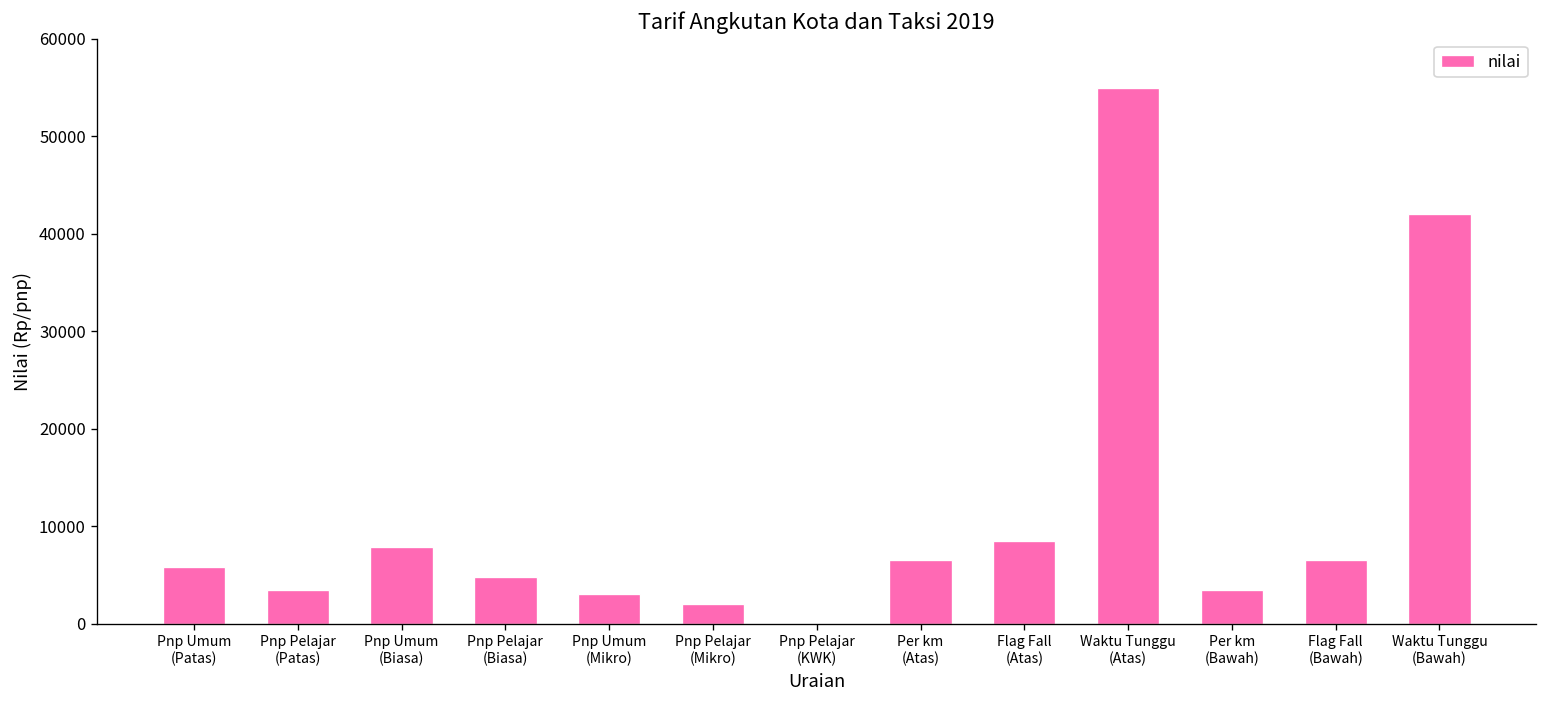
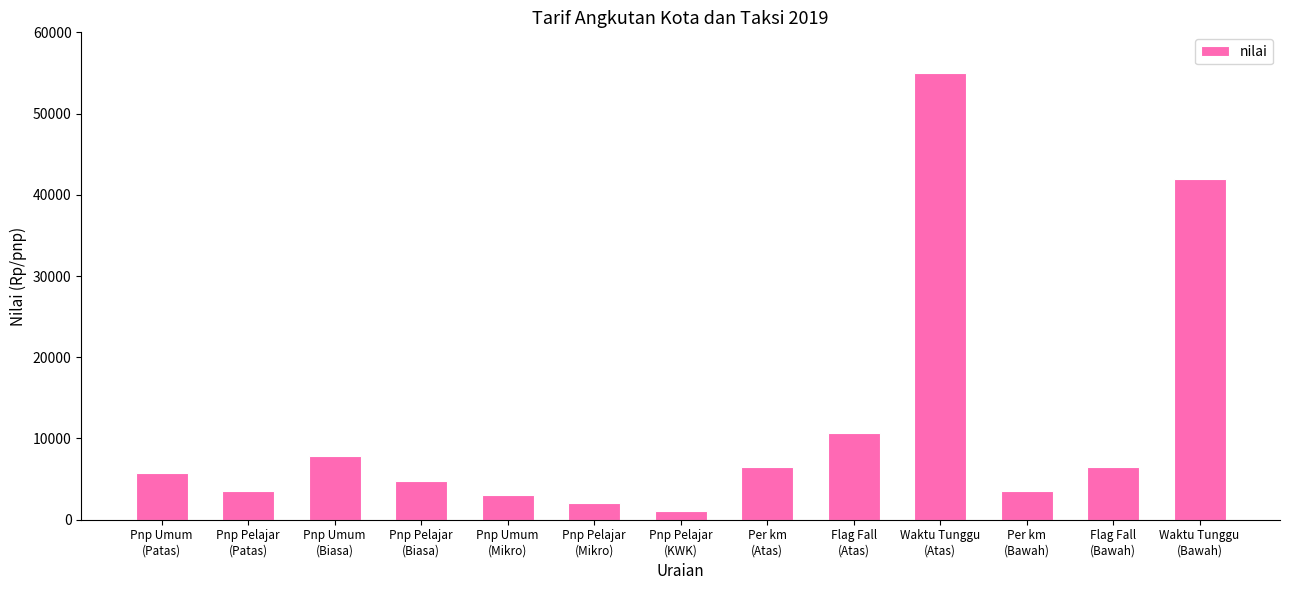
Pnp Pelajar (KWK): 0 -> 1000
Flag Fall (Atas): 9000 -> 11000
